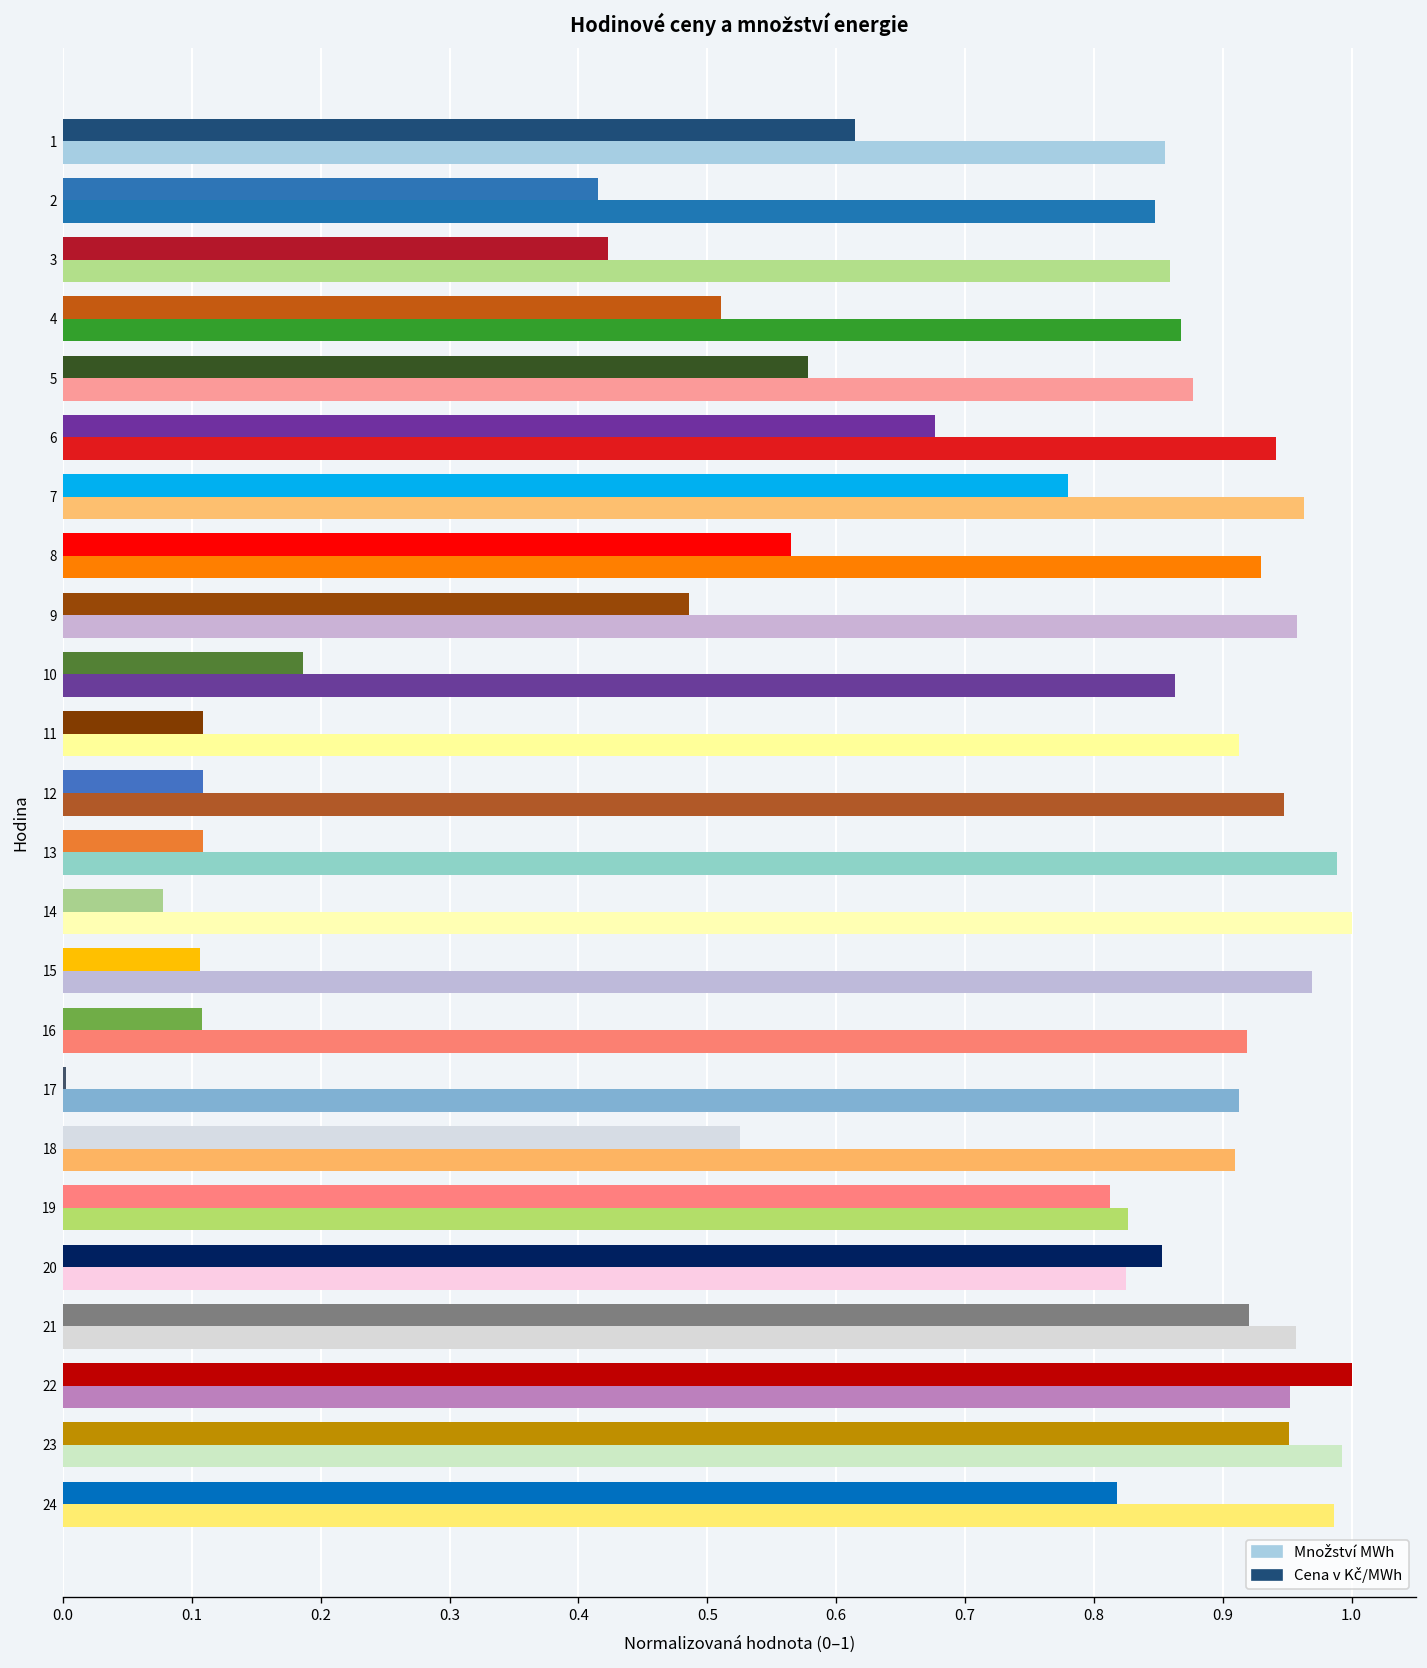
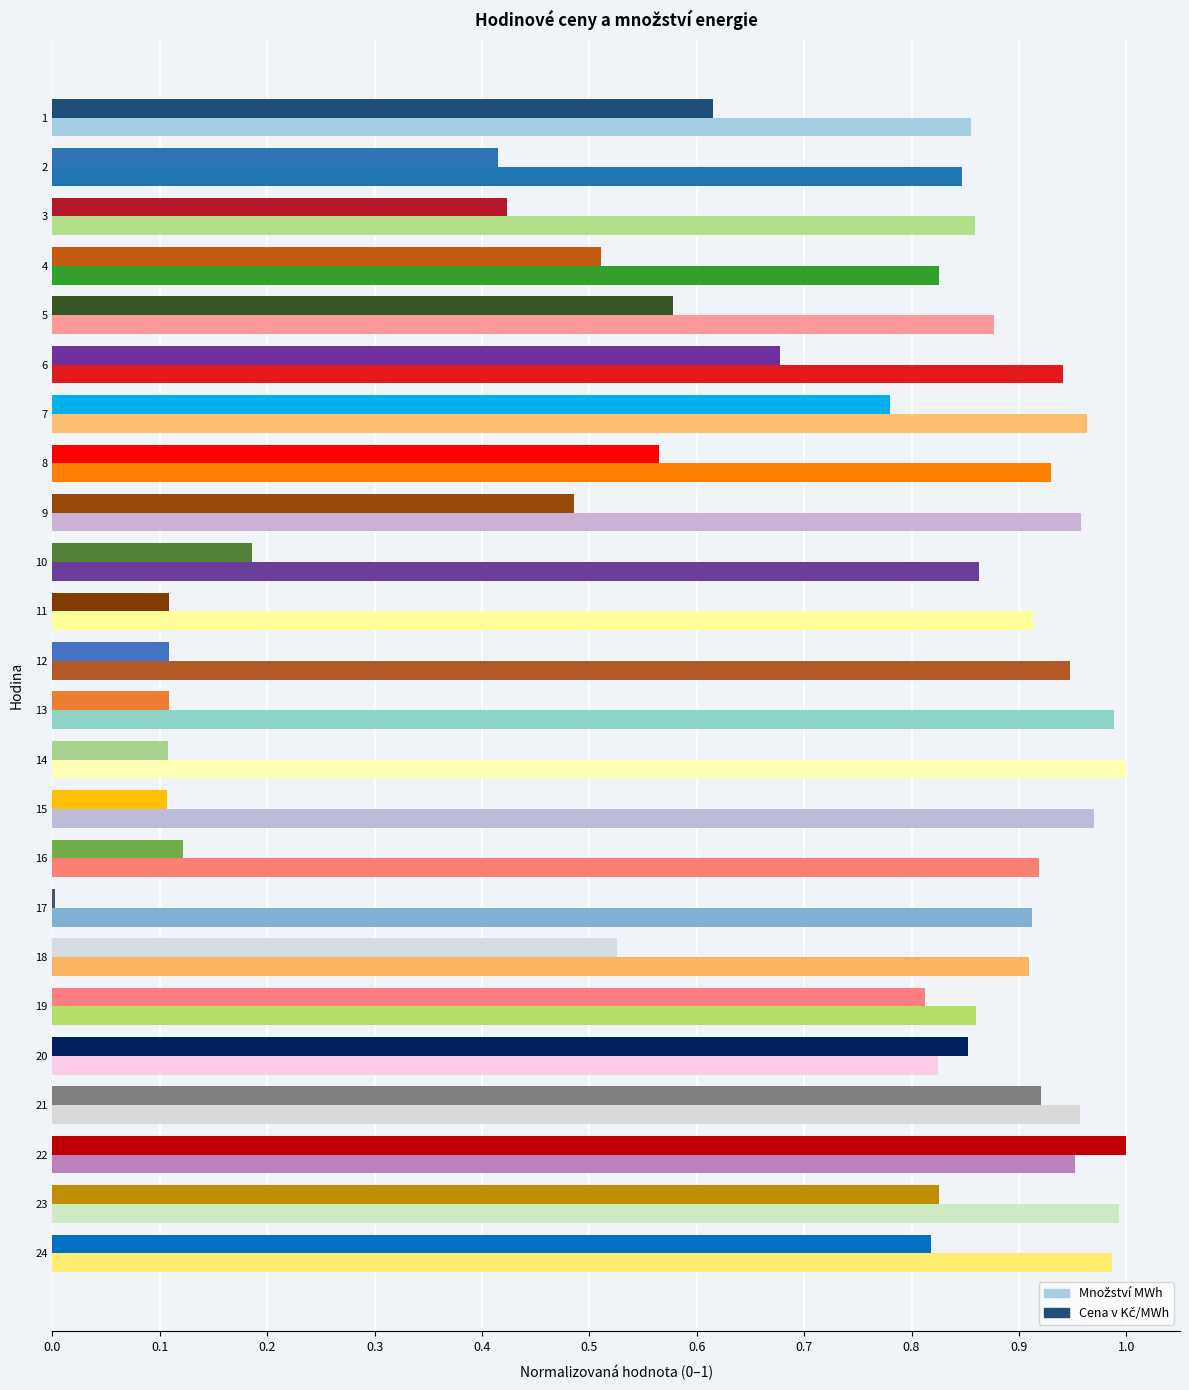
Množství MWh, 4: 0.867 -> 0.826
Cena v Kč/MWh, 14: 0.078 -> 0.108
Cena v Kč/MWh, 16: 0.108 -> 0.121
Množství MWh, 19: 0.826 -> 0.860
Cena v Kč/MWh, 23: 0.951 -> 0.825
